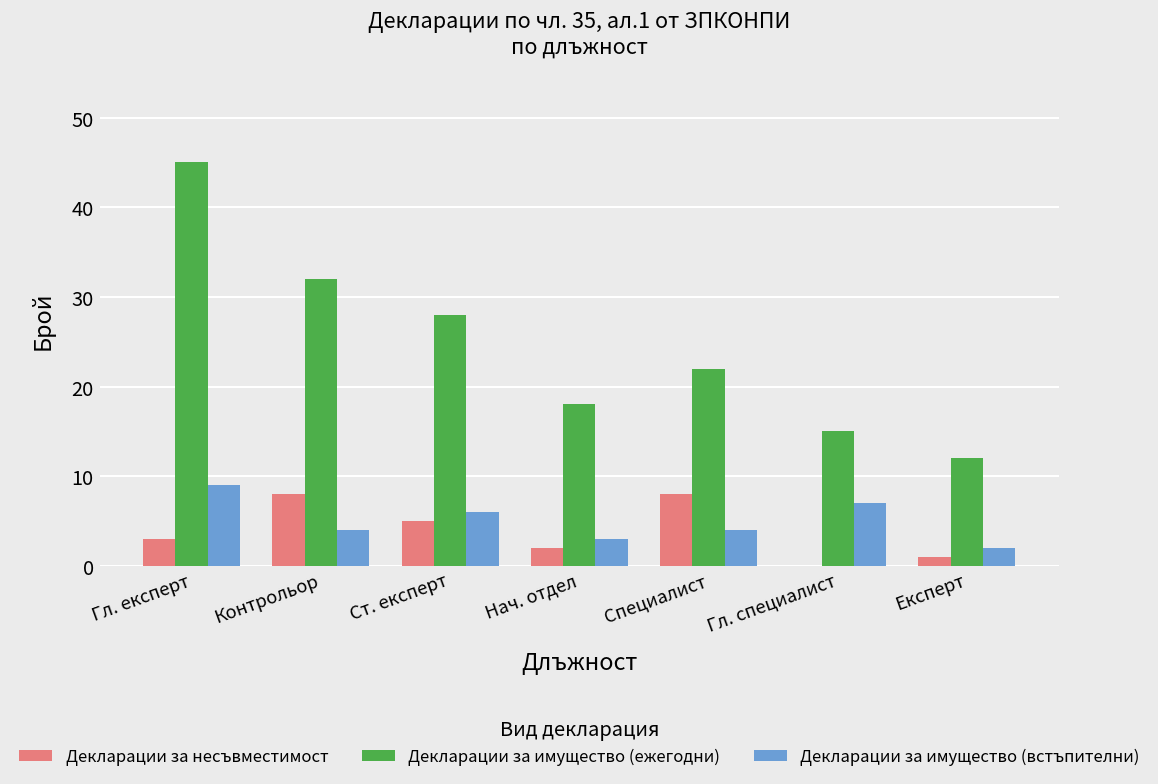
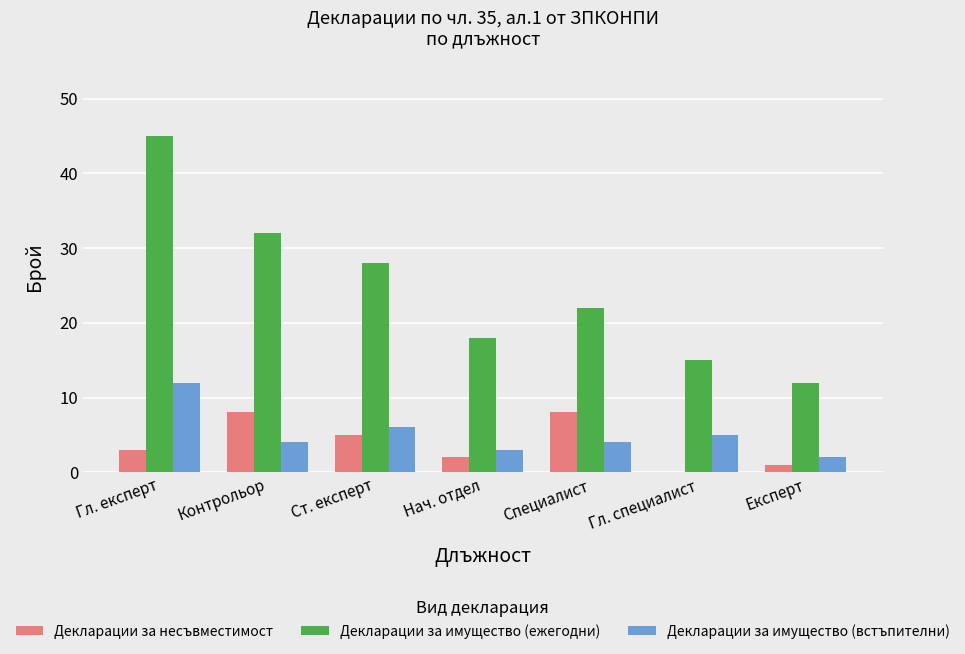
Декларации за имущество (встъпителни), Гл. експерт: 9 -> 12
Декларации за имущество (встъпителни), Гл. специалист: 7 -> 5
